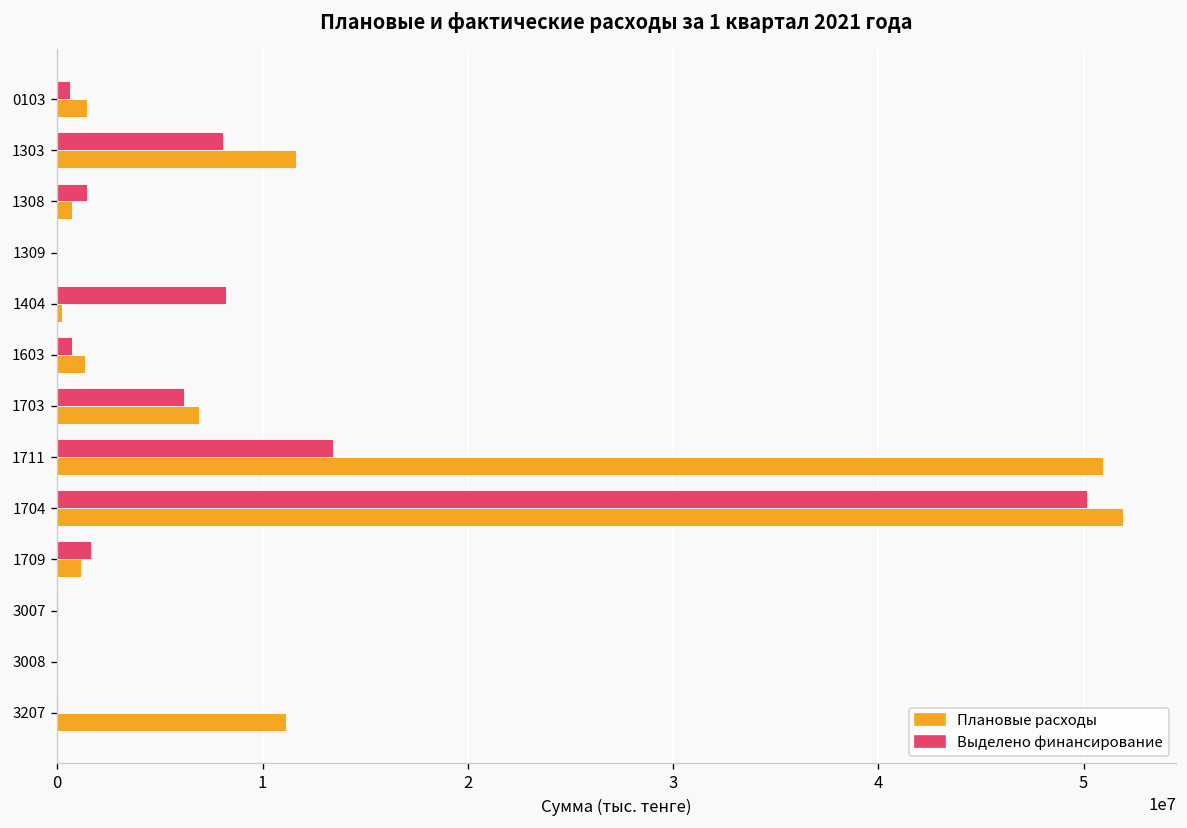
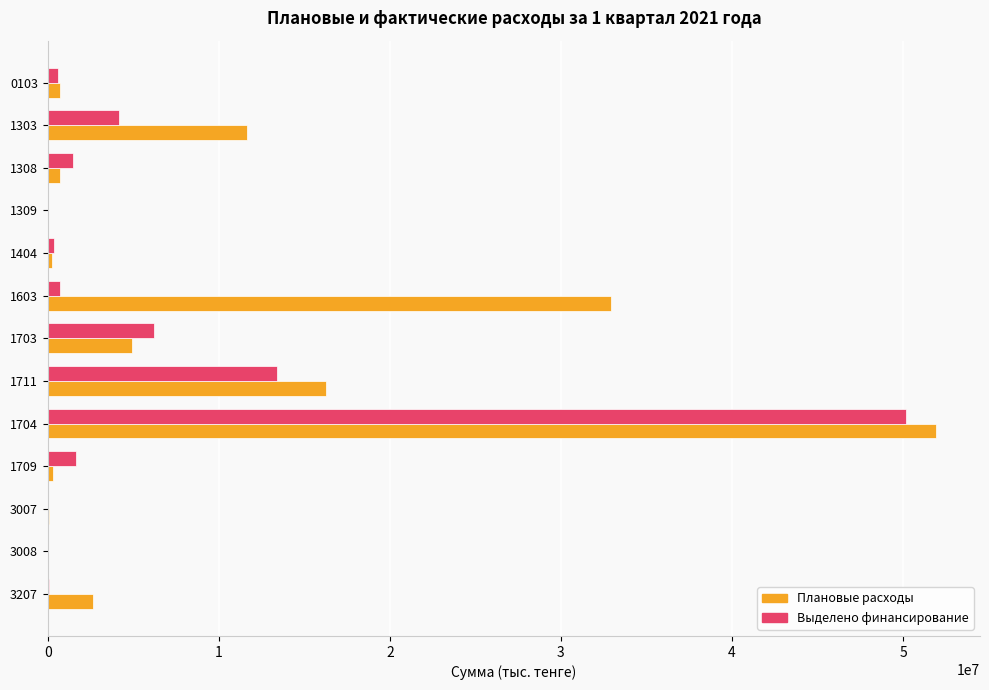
Плановые расходы, 0103: 1500000 -> 700000
Выделено финансирование, 1303: 8100000 -> 4200000
Выделено финансирование, 1404: 8200000 -> 400000
Плановые расходы, 1603: 1400000 -> 32900000
Плановые расходы, 1703: 6900000 -> 5000000
Плановые расходы, 1711: 51000000 -> 16200000
Плановые расходы, 1709: 1100000 -> 300000
Плановые расходы, 3207: 11200000 -> 2600000
